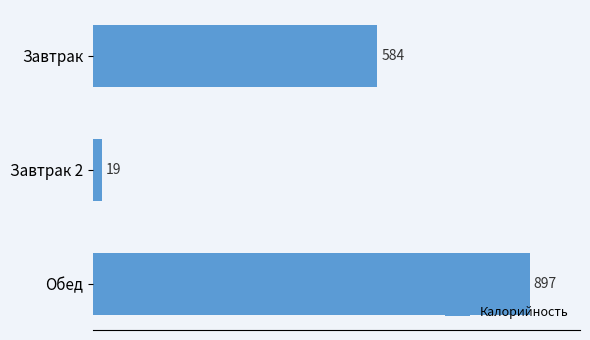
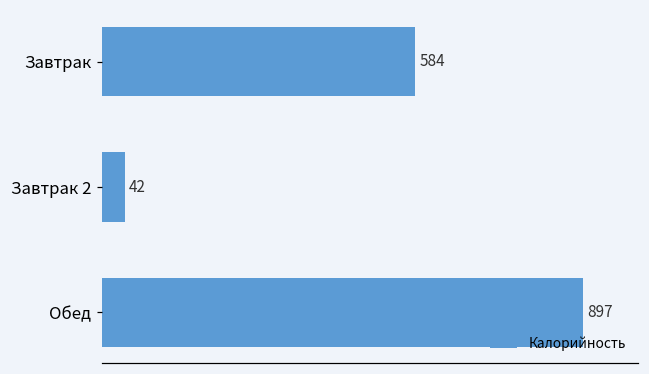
Завтрак 2: 19 -> 42
